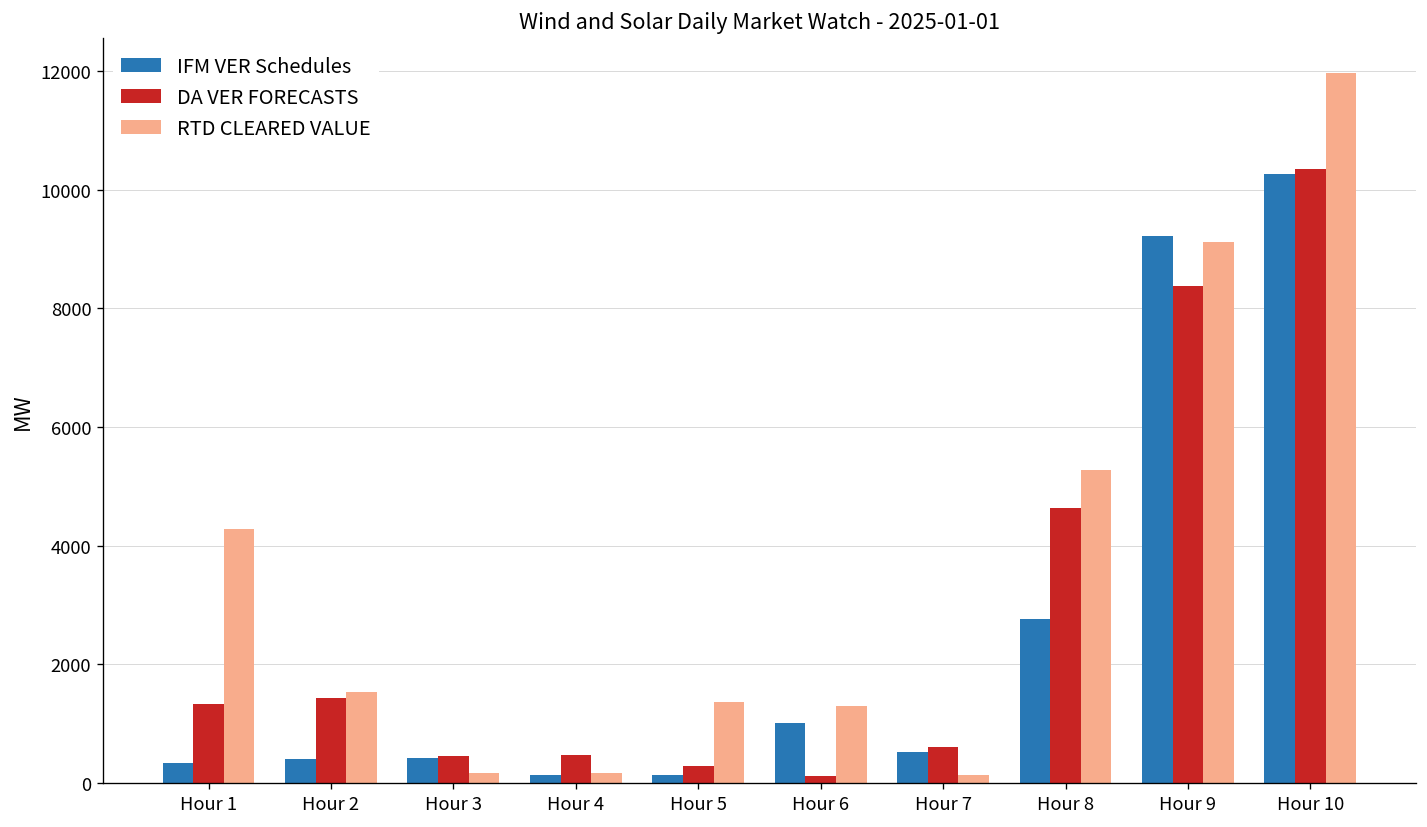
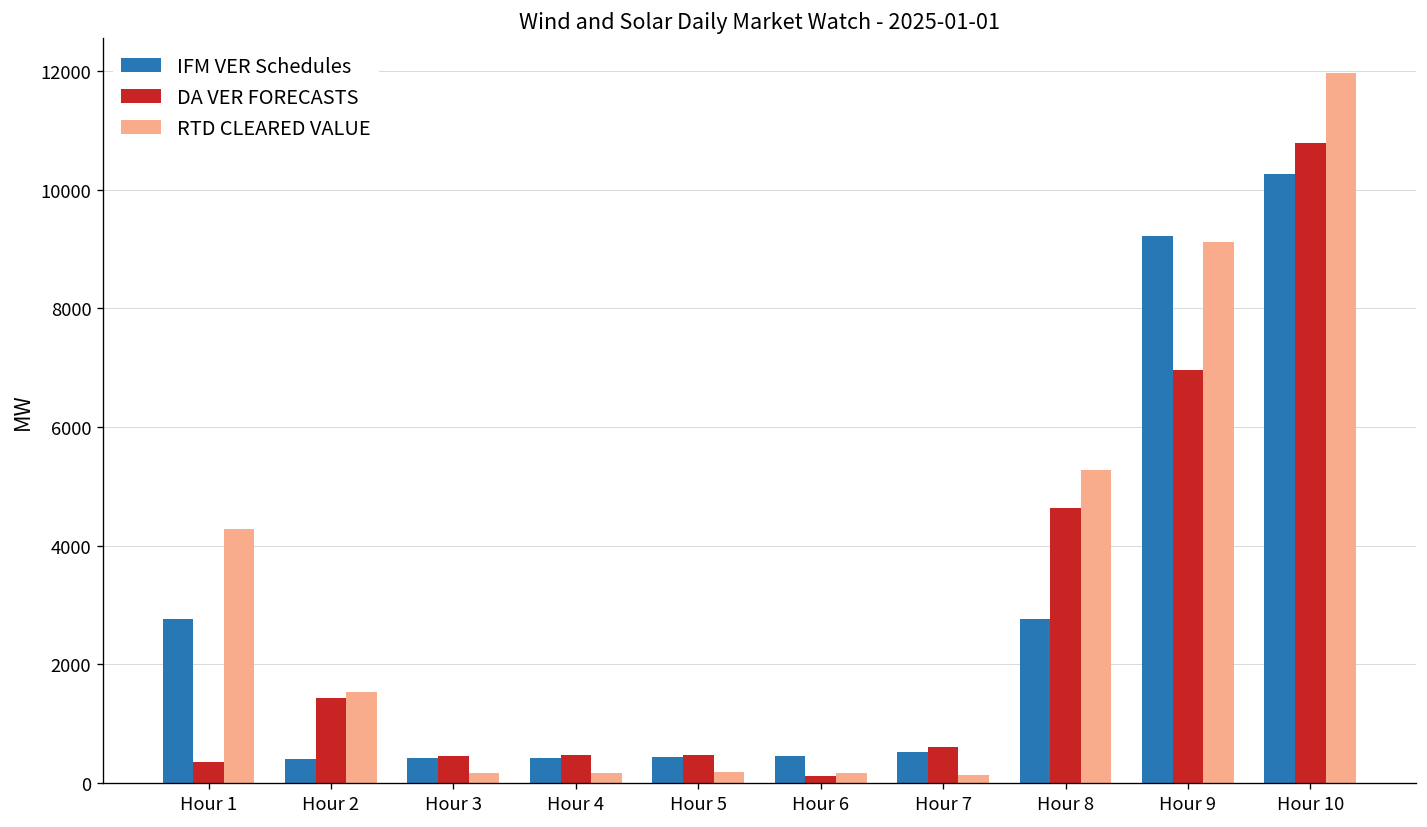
IFM VER Schedules, Hour 1: 300 -> 2800
DA VER FORECASTS, Hour 1: 1300 -> 400
IFM VER Schedules, Hour 4: 100 -> 400
IFM VER Schedules, Hour 5: 100 -> 400
DA VER FORECASTS, Hour 5: 300 -> 500
RTD CLEARED VALUE, Hour 5: 1400 -> 200
IFM VER Schedules, Hour 6: 1000 -> 400
RTD CLEARED VALUE, Hour 6: 1300 -> 200
DA VER FORECASTS, Hour 9: 8400 -> 7000
DA VER FORECASTS, Hour 10: 10400 -> 10800
